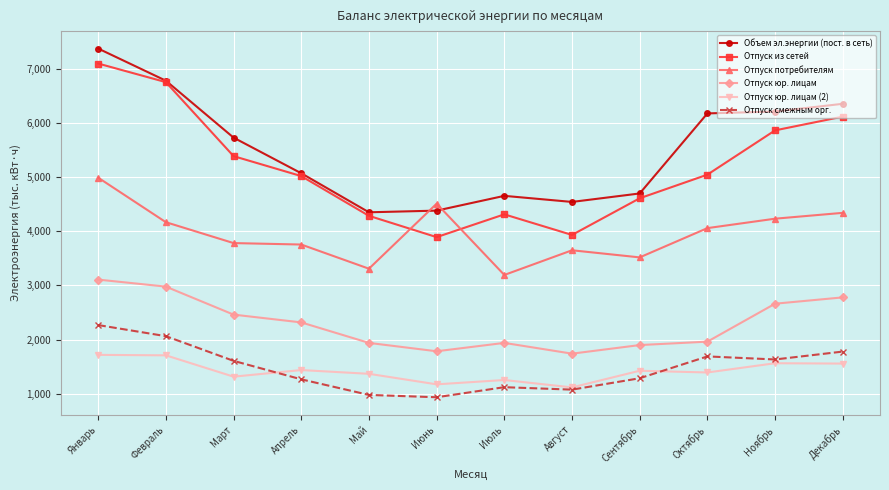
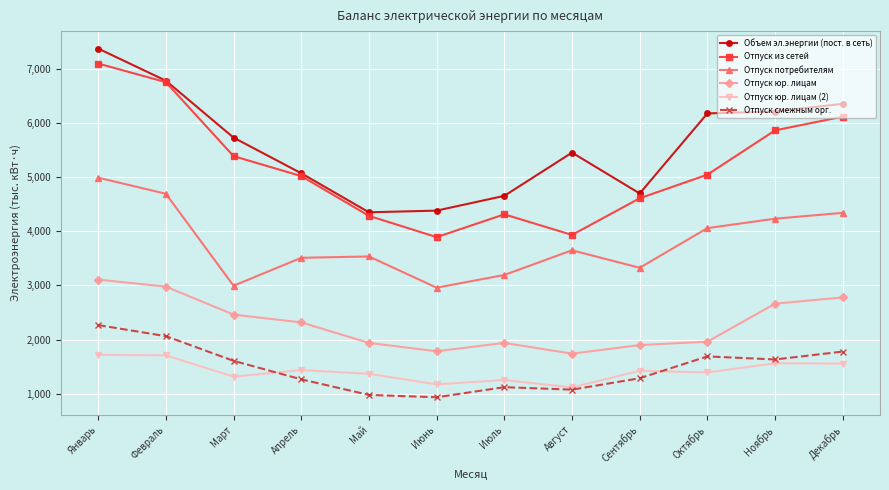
Отпуск потребителям, Февраль: 4,200 -> 4,700
Отпуск потребителям, Март: 3,800 -> 3,000
Отпуск потребителям, Апрель: 3,800 -> 3,500
Отпуск потребителям, Май: 3,300 -> 3,500
Отпуск потребителям, Июнь: 4,500 -> 3,000
Объем эл.энергии (пост. в сеть), Август: 4,500 -> 5,500
Отпуск потребителям, Сентябрь: 3,500 -> 3,300
